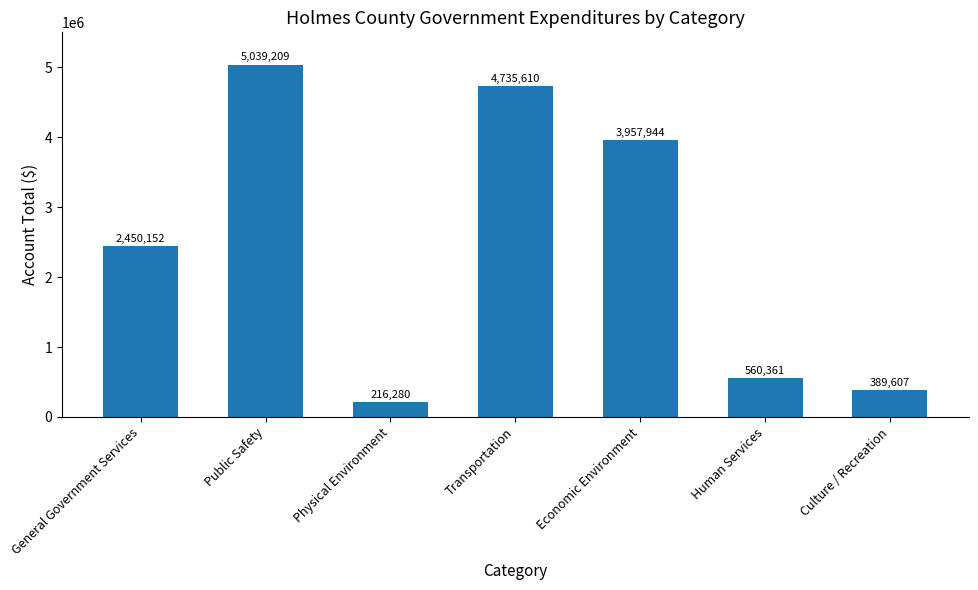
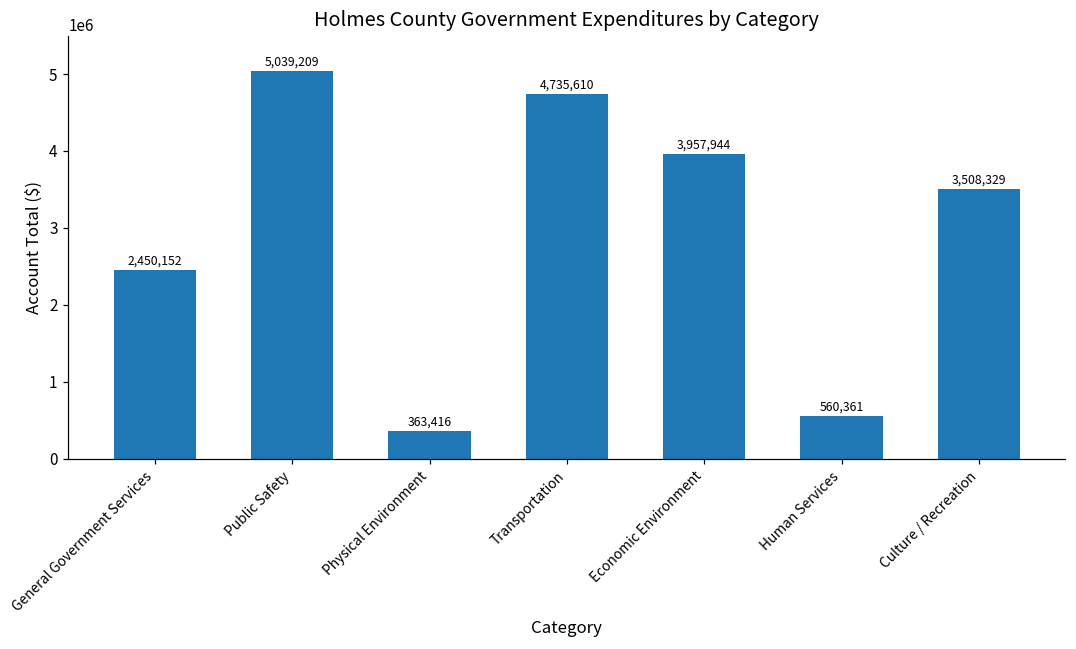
Physical Environment: 216,280 -> 363,416
Culture / Recreation: 389,607 -> 3,508,329
